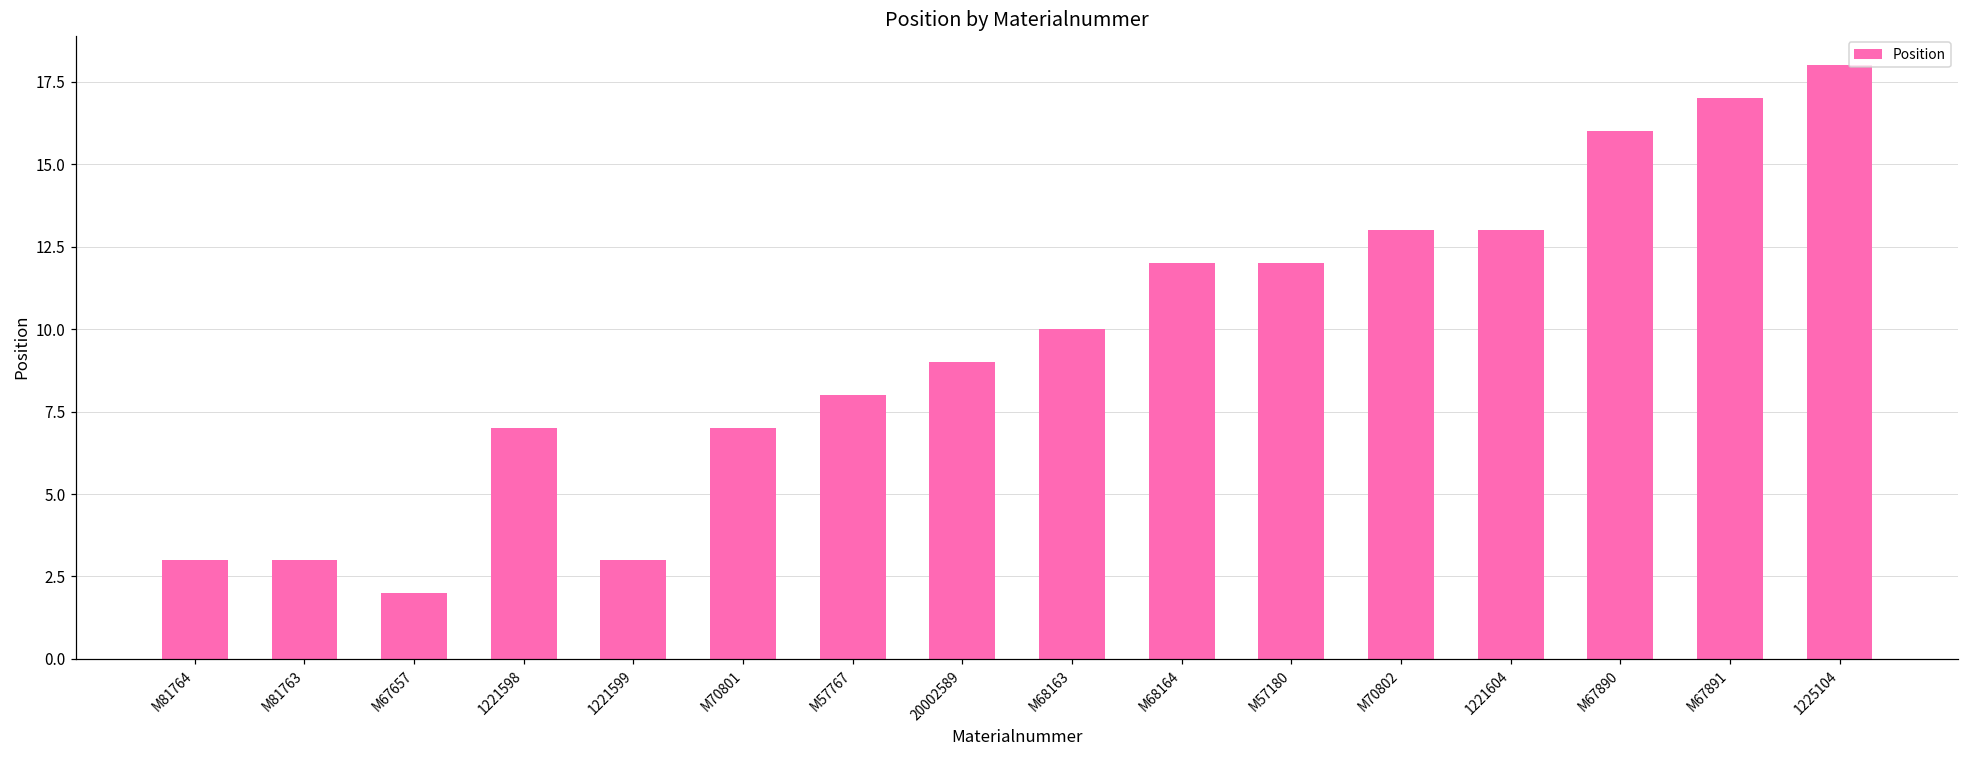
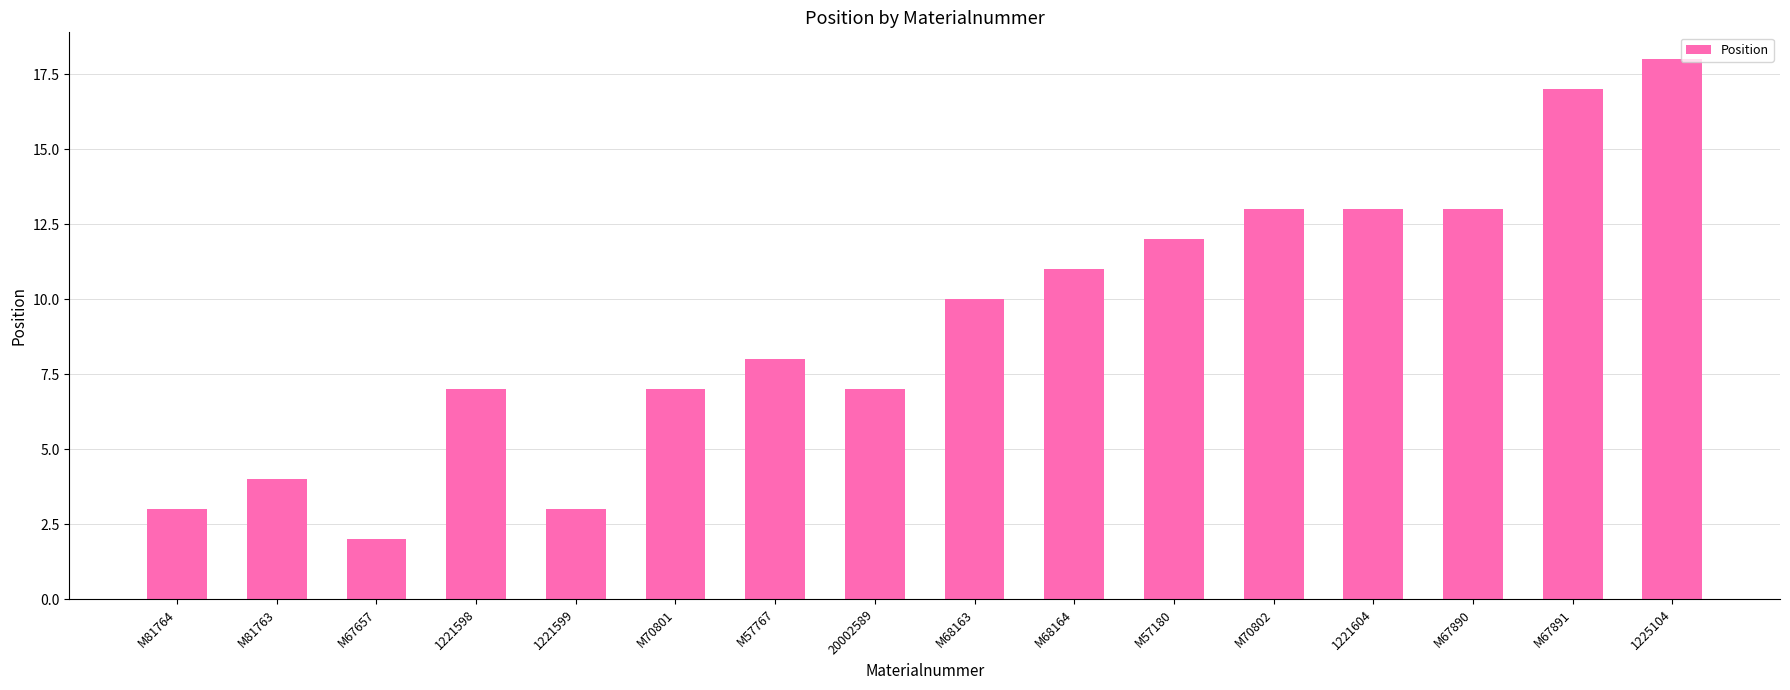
M81763: 3 -> 4
20002589: 9 -> 7
M68164: 12 -> 11
M67890: 16 -> 13
